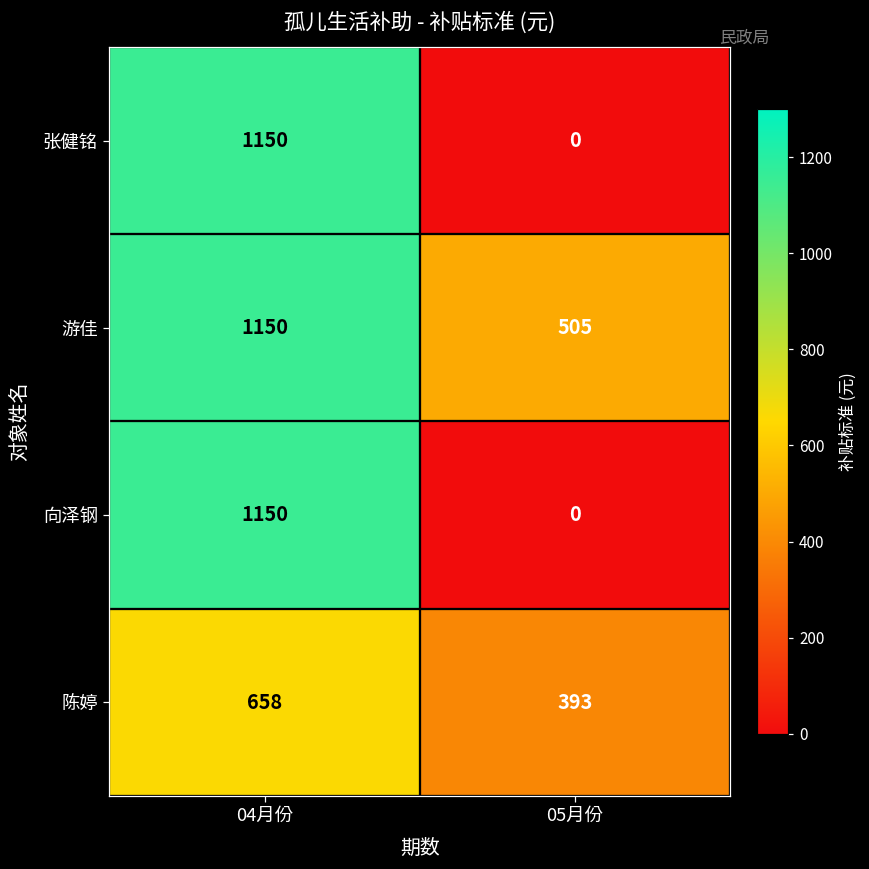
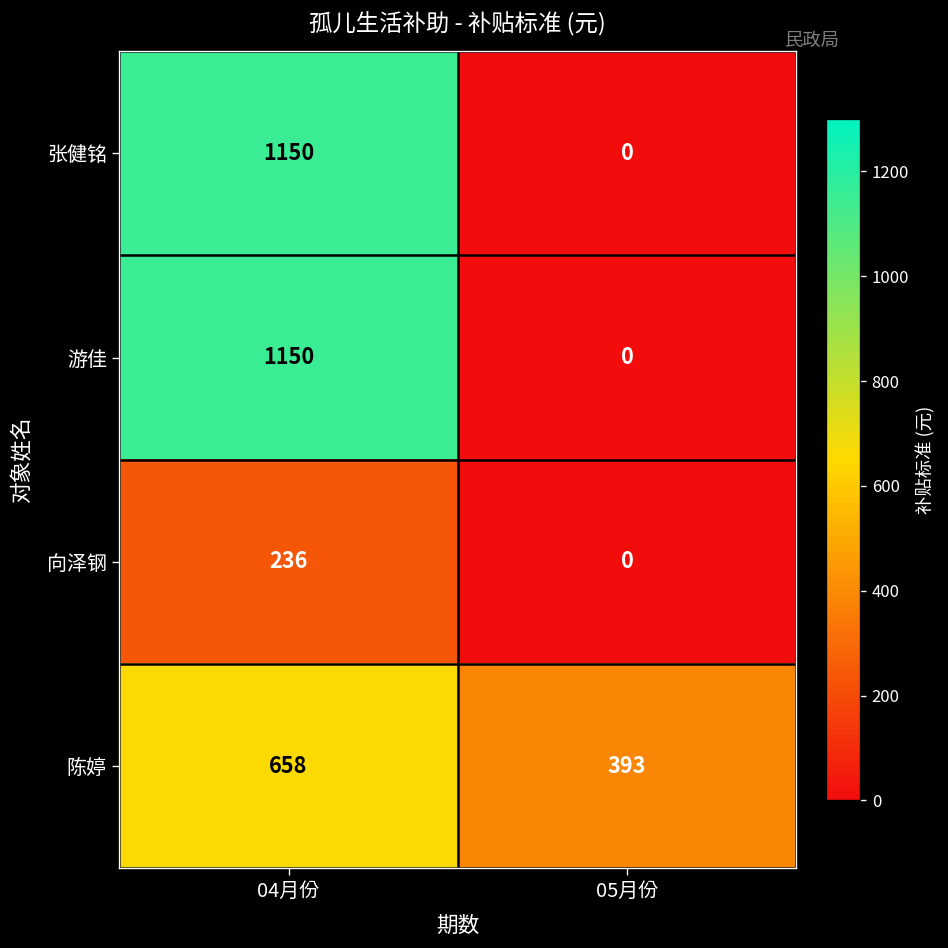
游佳, 05月份: 505 -> 0
向泽钢, 04月份: 1150 -> 236
